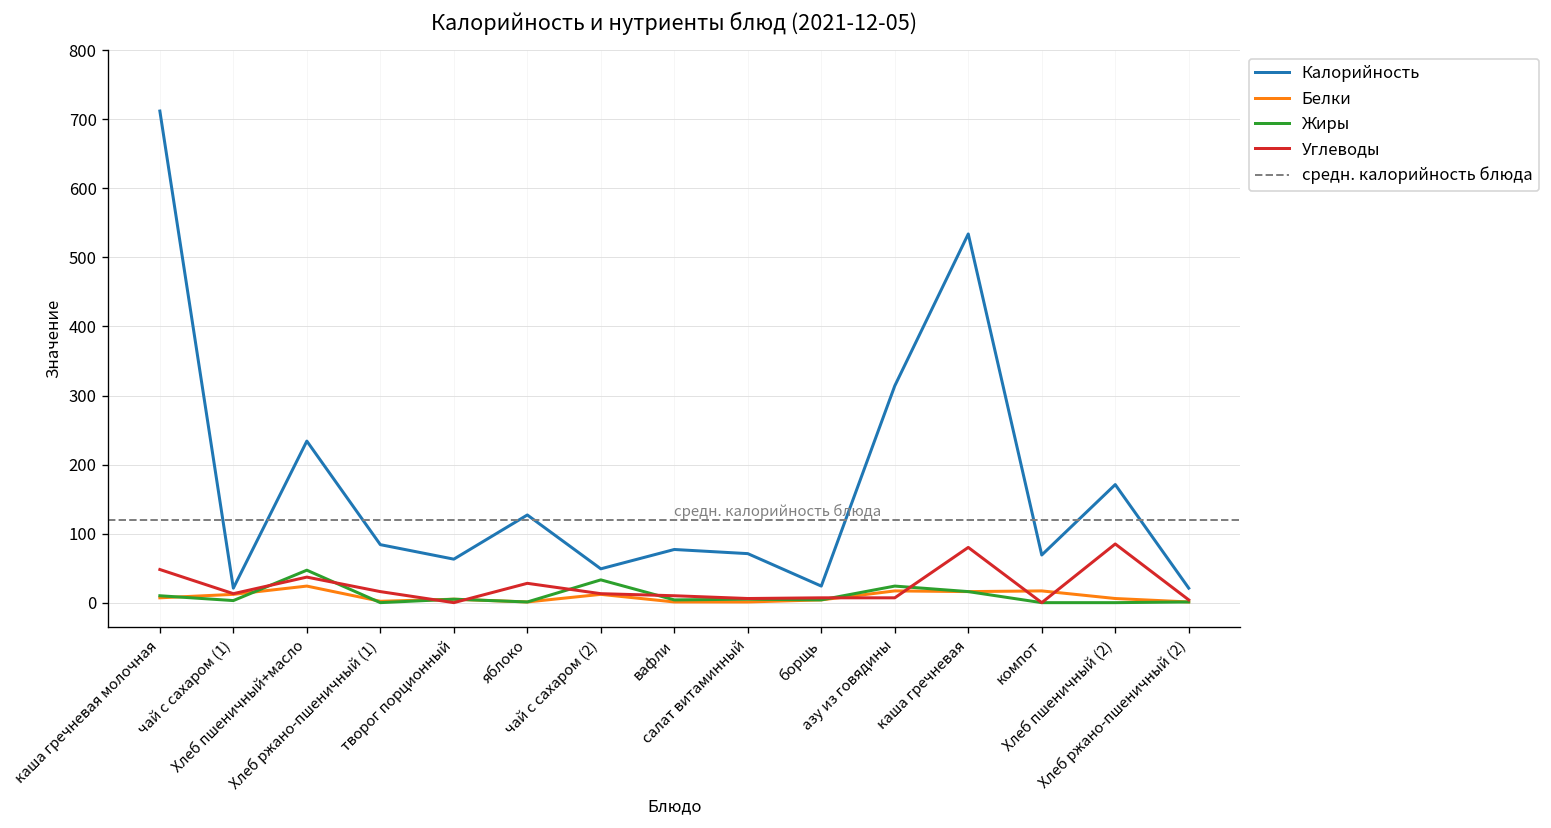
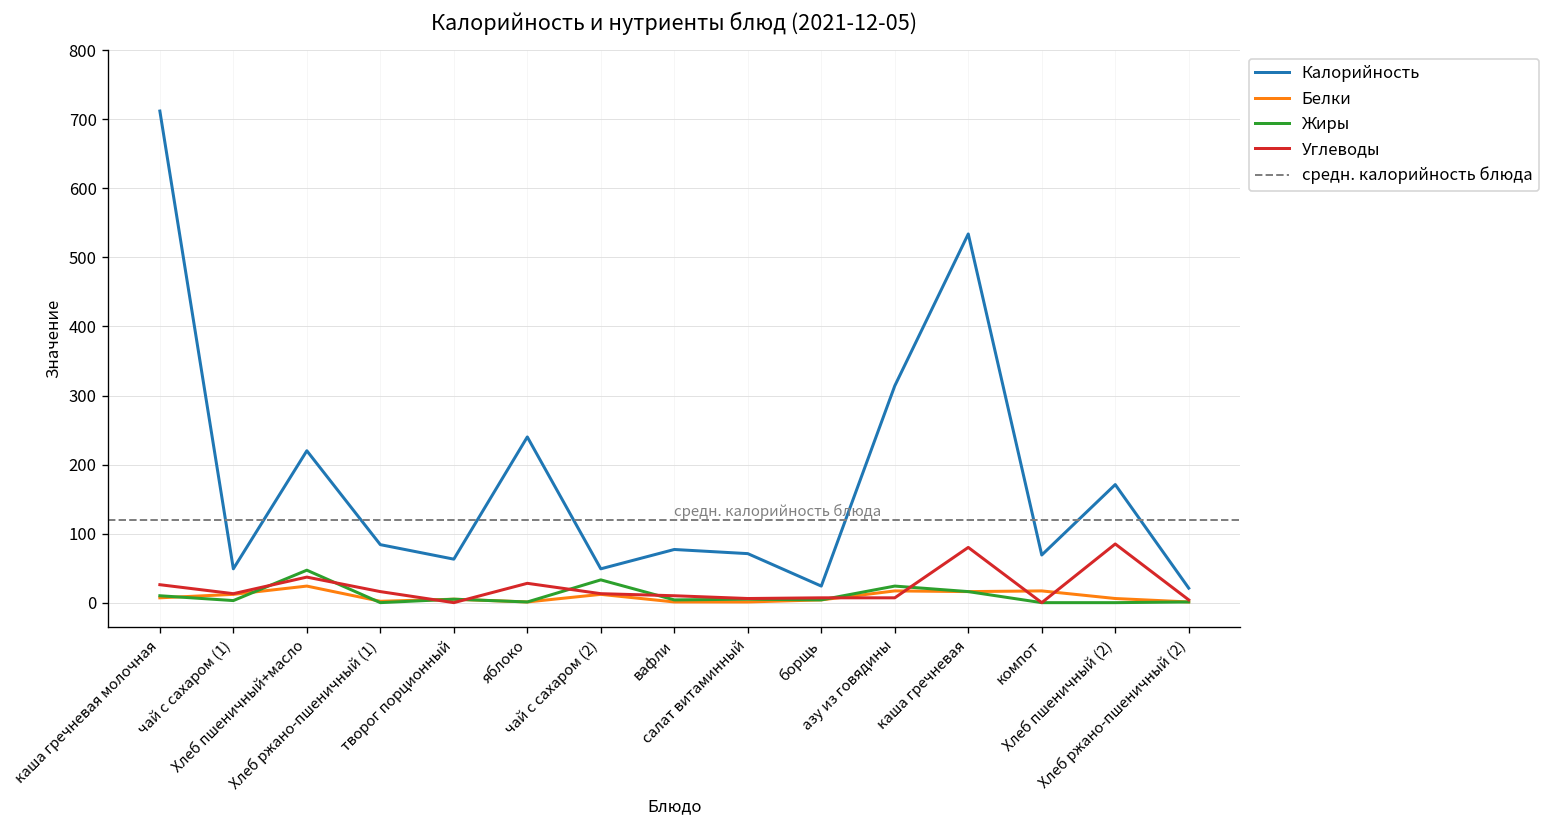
Углеводы, каша гречневая молочная: 50 -> 30
Калорийность, чай с сахаром (1): 20 -> 50
Калорийность, Хлеб пшеничный+масло: 230 -> 220
Калорийность, яблоко: 130 -> 240
